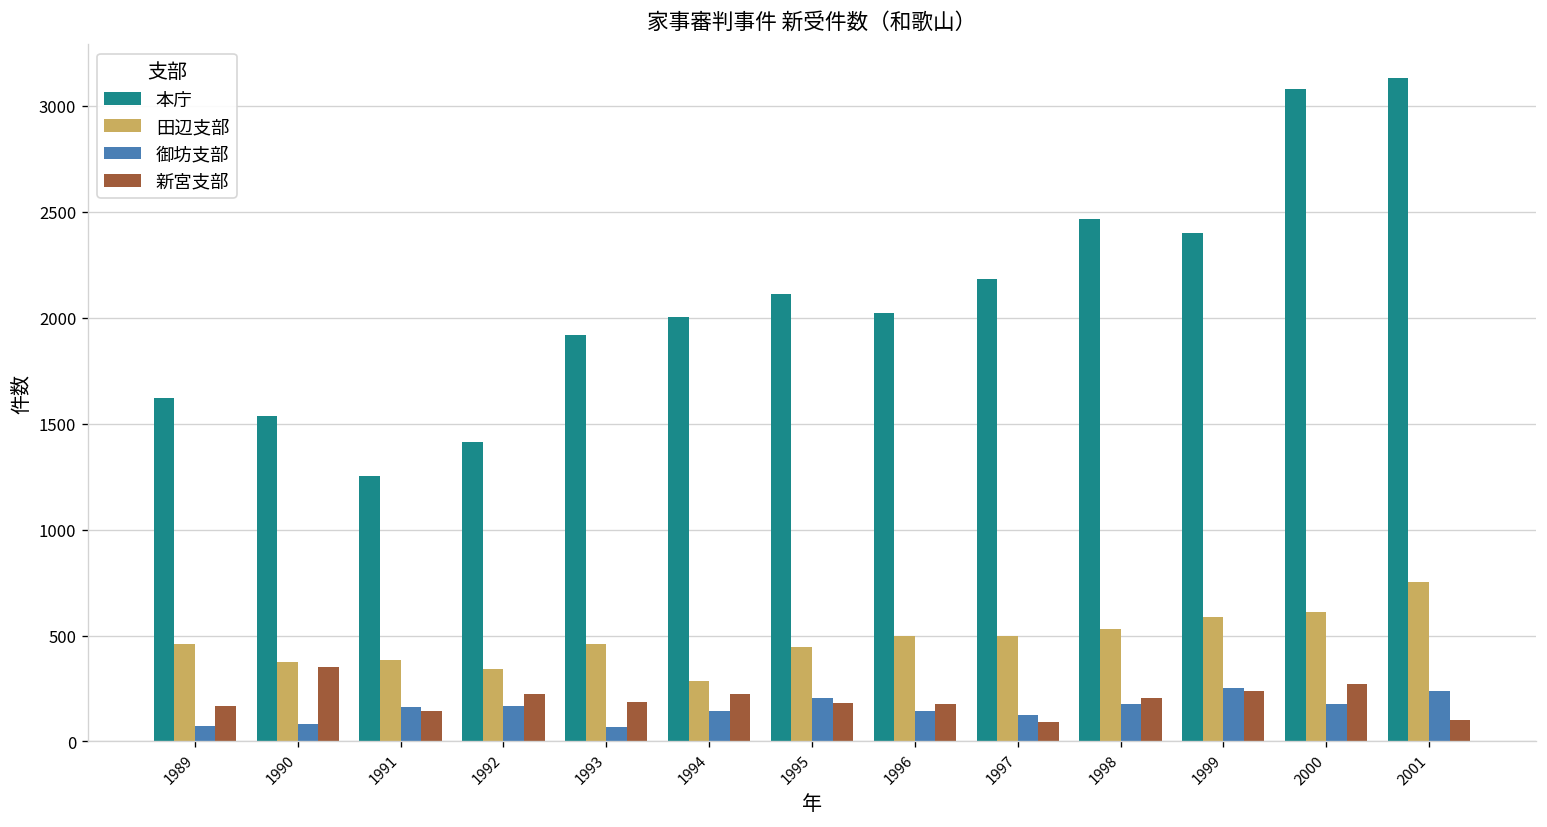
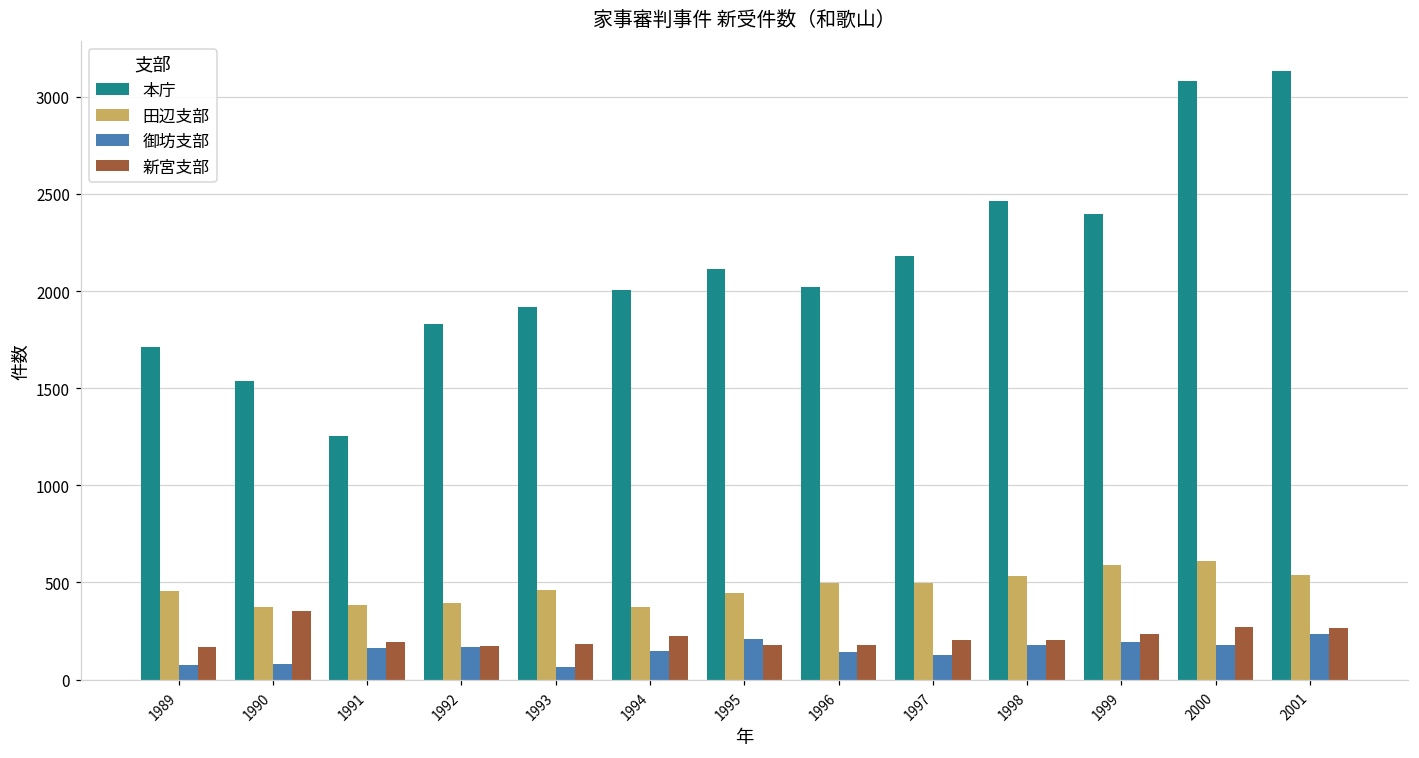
本庁, 1989: 1620 -> 1710
新宮支部, 1991: 140 -> 190
本庁, 1992: 1410 -> 1830
田辺支部, 1992: 340 -> 400
新宮支部, 1992: 220 -> 170
田辺支部, 1994: 290 -> 380
新宮支部, 1997: 90 -> 200
御坊支部, 1999: 250 -> 200
田辺支部, 2001: 750 -> 540
新宮支部, 2001: 100 -> 270
